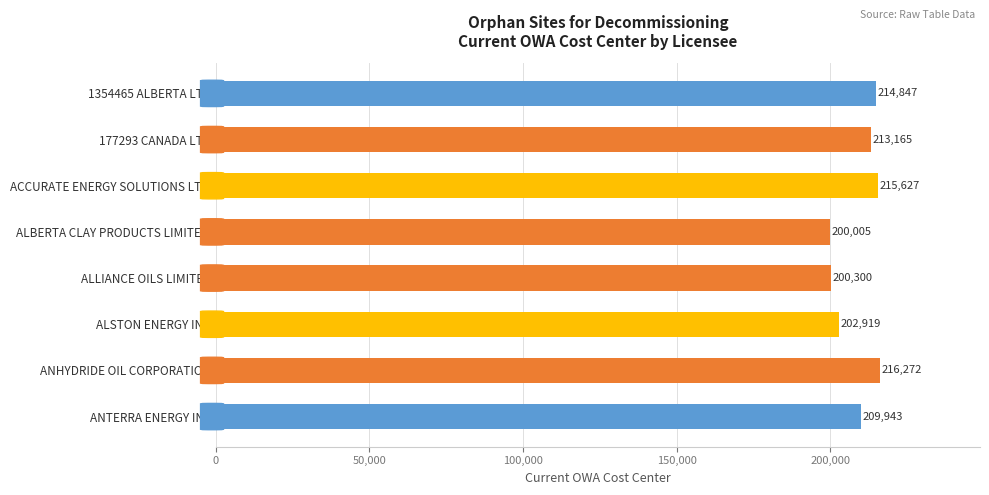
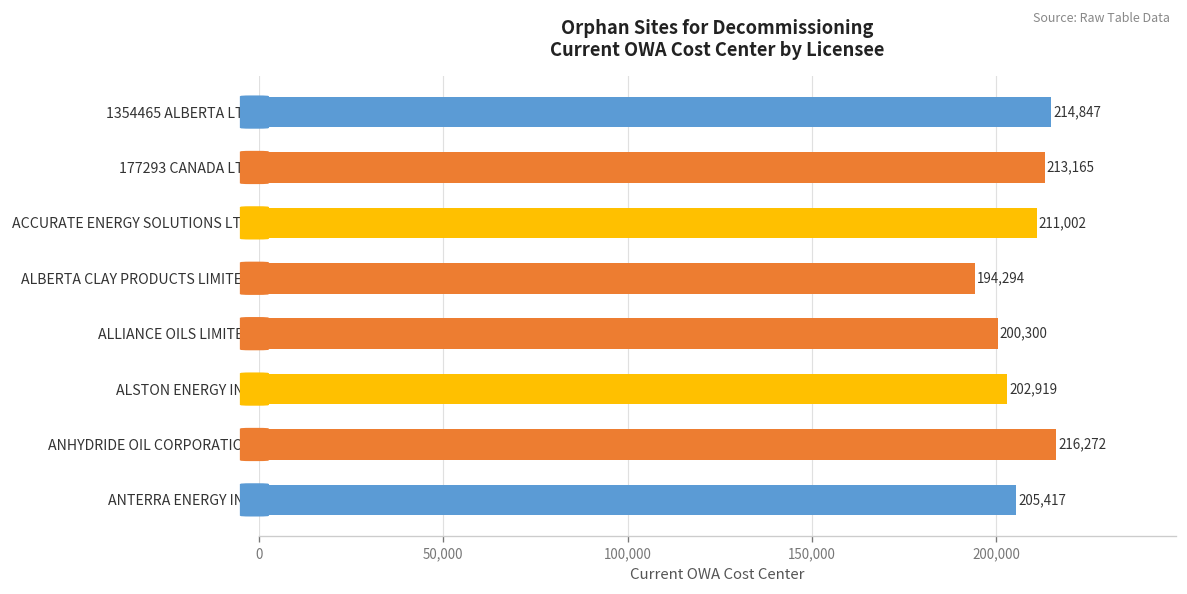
ACCURATE ENERGY SOLUTIONS LT...: 215,627 -> 211,002
ALBERTA CLAY PRODUCTS LIMITE...: 200,005 -> 194,294
ANTERRA ENERGY INC: 209,943 -> 205,417
